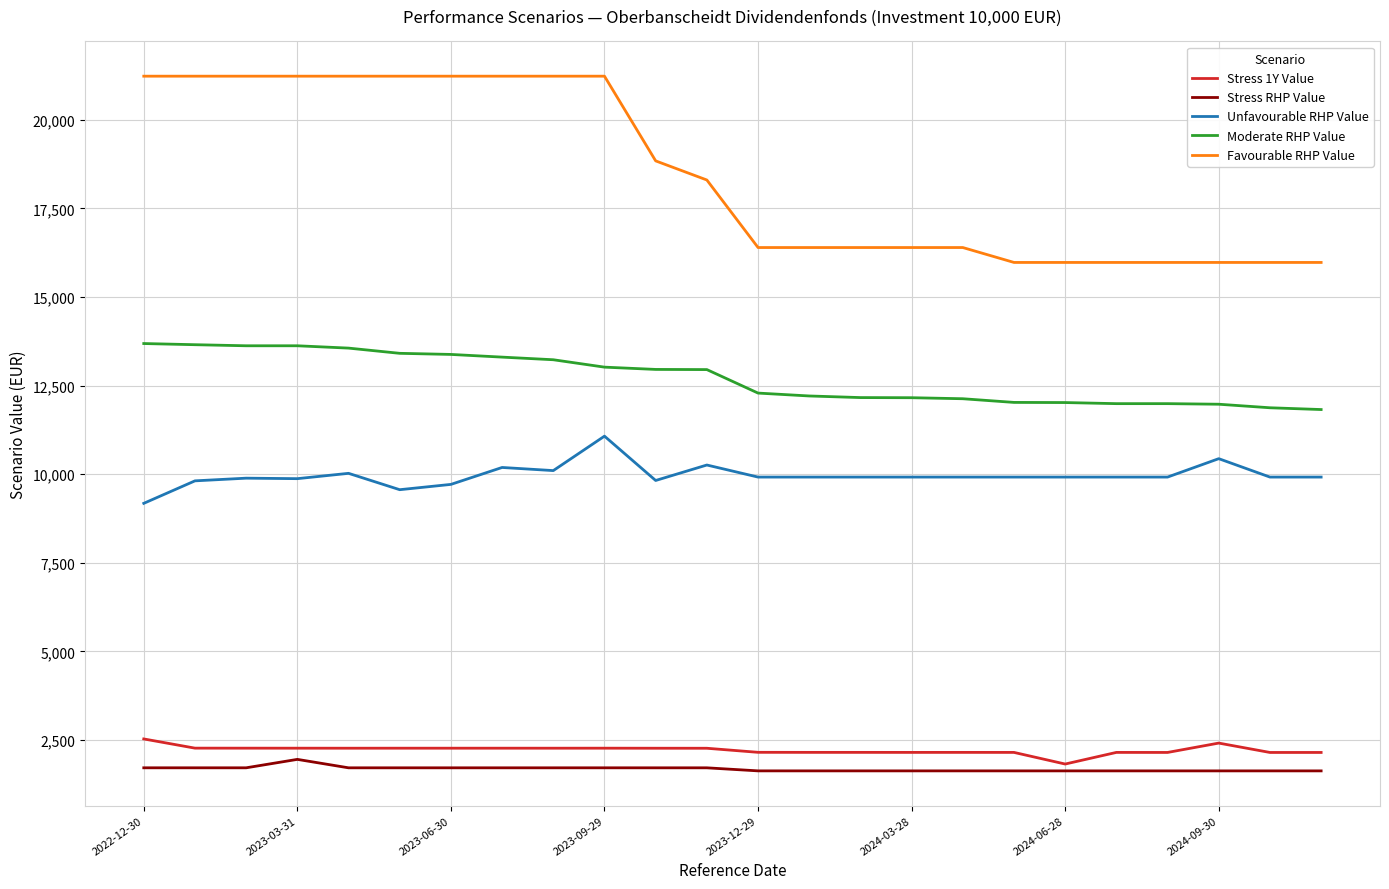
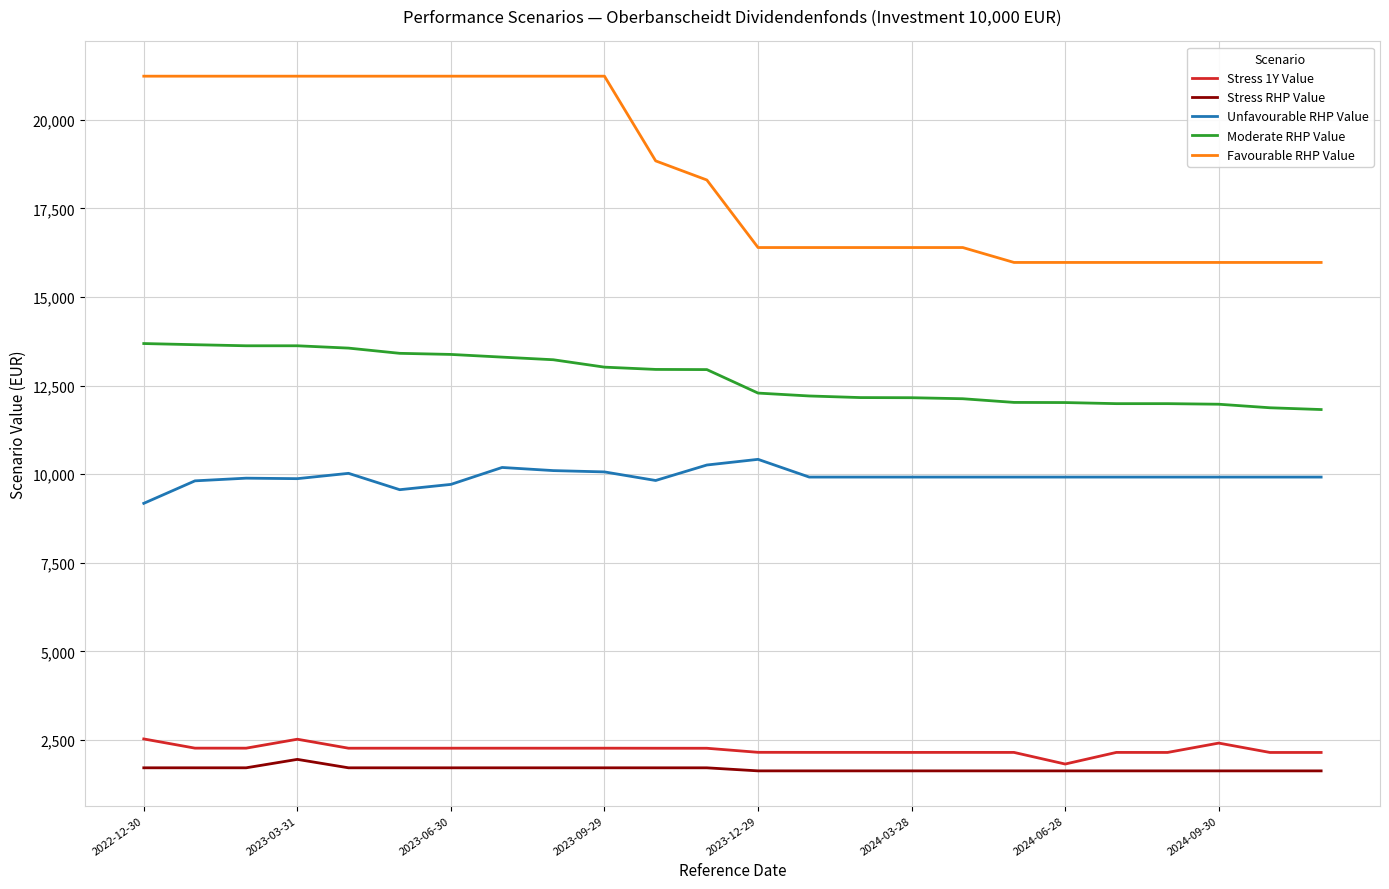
Stress 1Y Value, 2023-03-31: 2,300 -> 2,500
Unfavourable RHP Value, 2023-09-29: 11,100 -> 10,100
Unfavourable RHP Value, 2023-12-29: 9,900 -> 10,400
Unfavourable RHP Value, 2024-09-30: 10,400 -> 9,900
